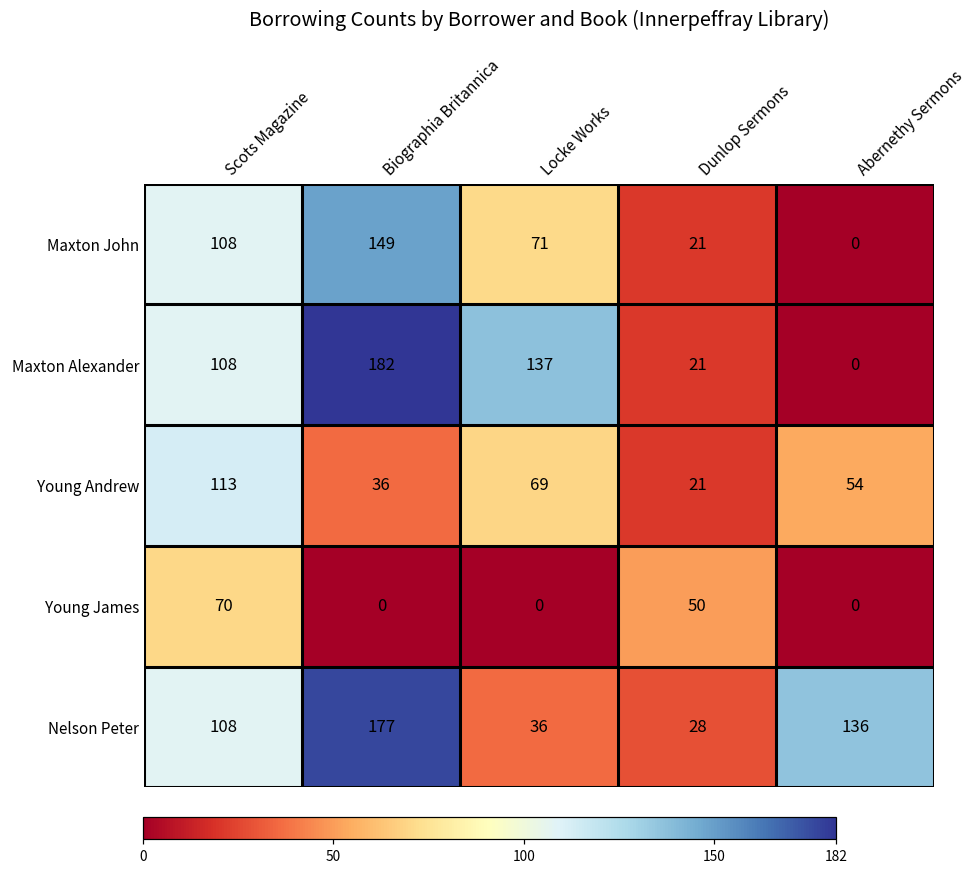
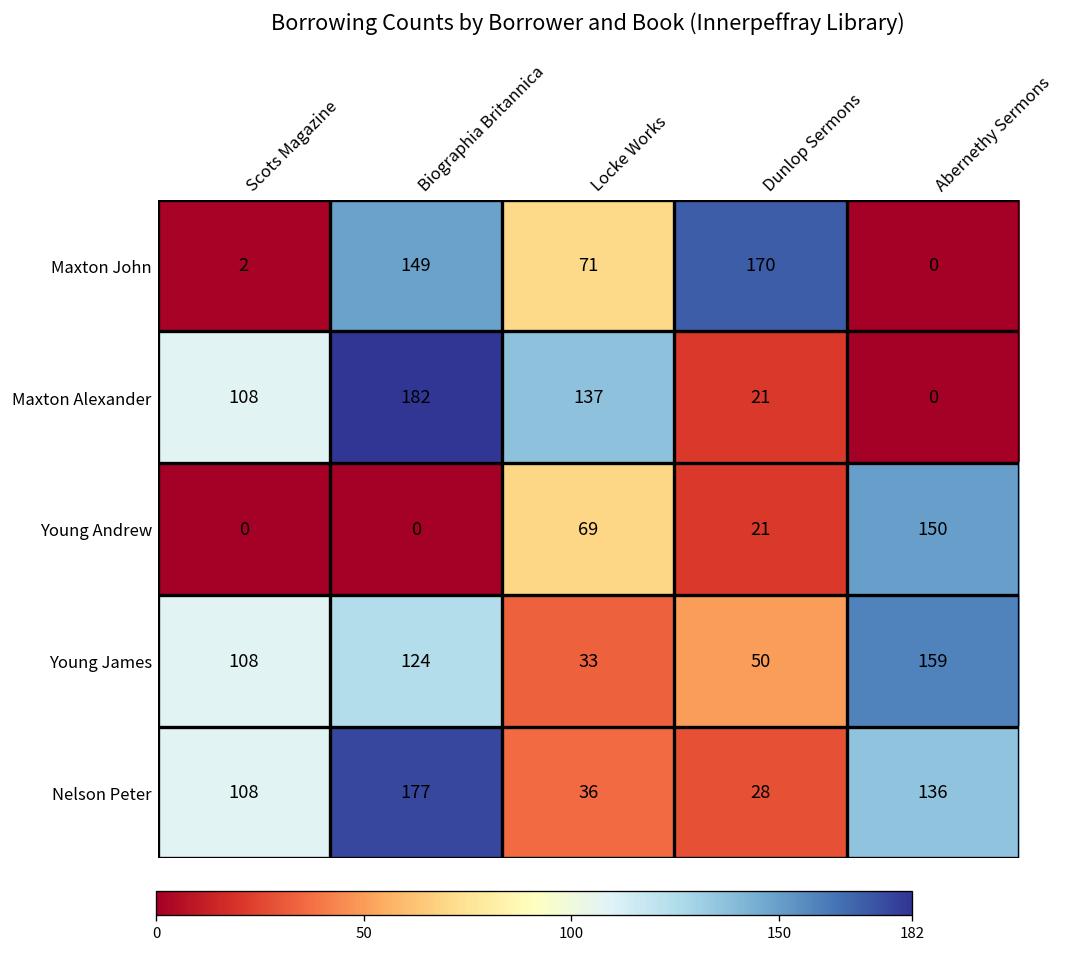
Maxton John, Scots Magazine: 108 -> 2
Maxton John, Dunlop Sermons: 21 -> 170
Young Andrew, Scots Magazine: 113 -> 0
Young Andrew, Biographia Britannica: 36 -> 0
Young Andrew, Abernethy Sermons: 54 -> 150
Young James, Scots Magazine: 70 -> 108
Young James, Biographia Britannica: 0 -> 124
Young James, Locke Works: 0 -> 33
Young James, Abernethy Sermons: 0 -> 159
